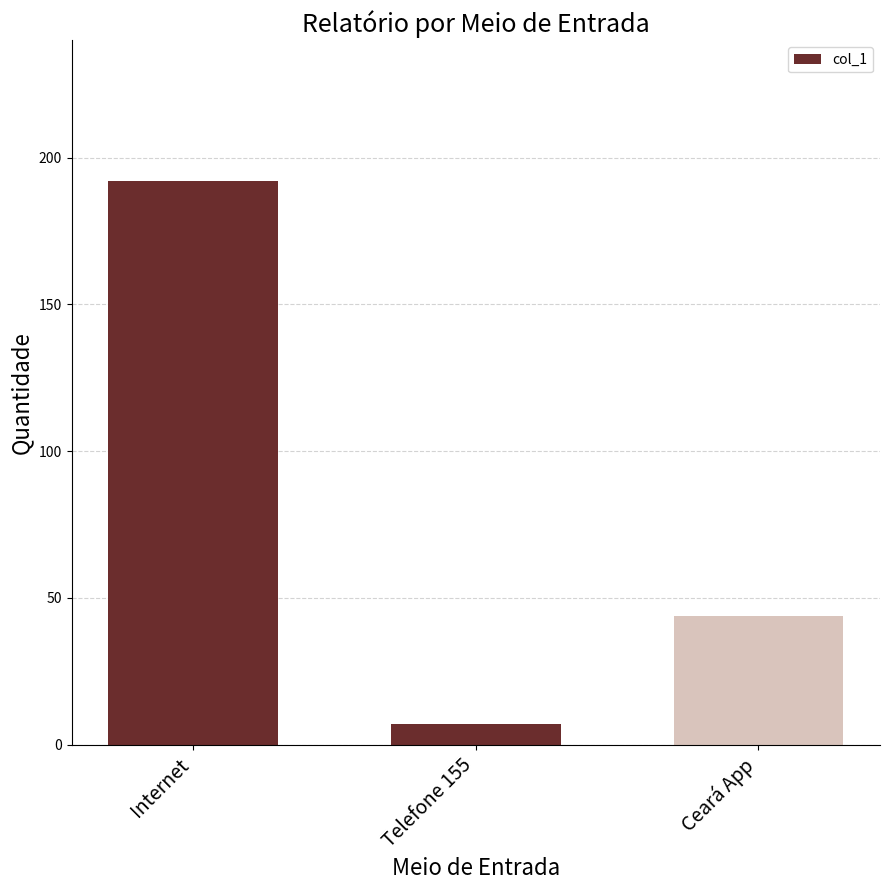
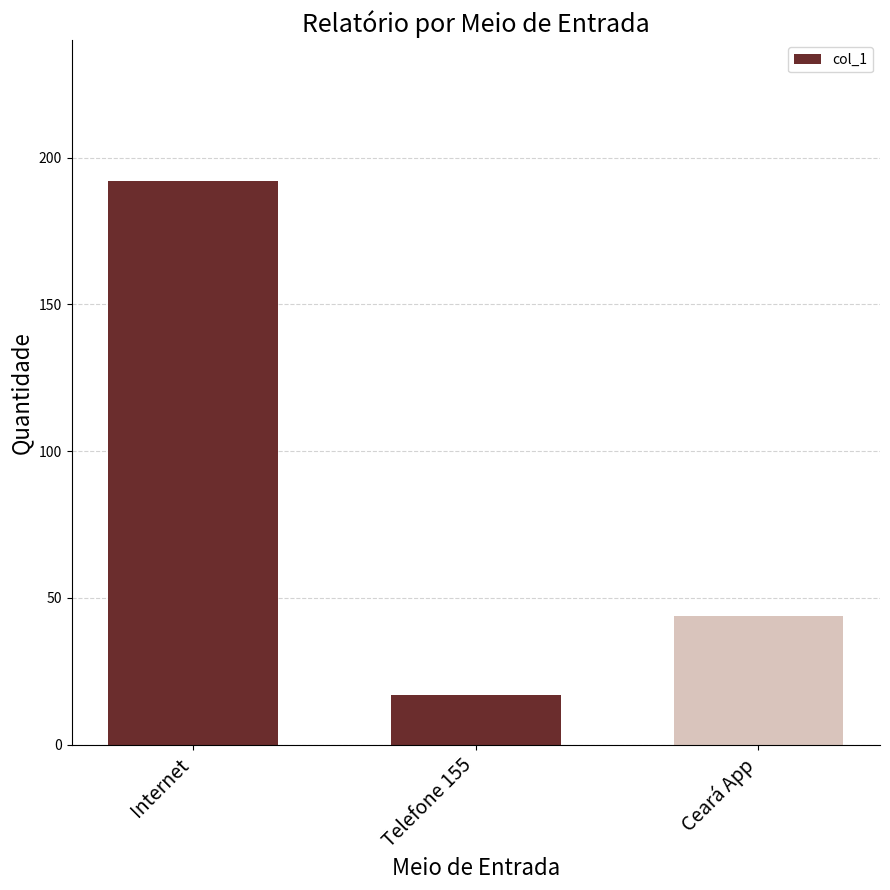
Telefone 155: 7 -> 17
